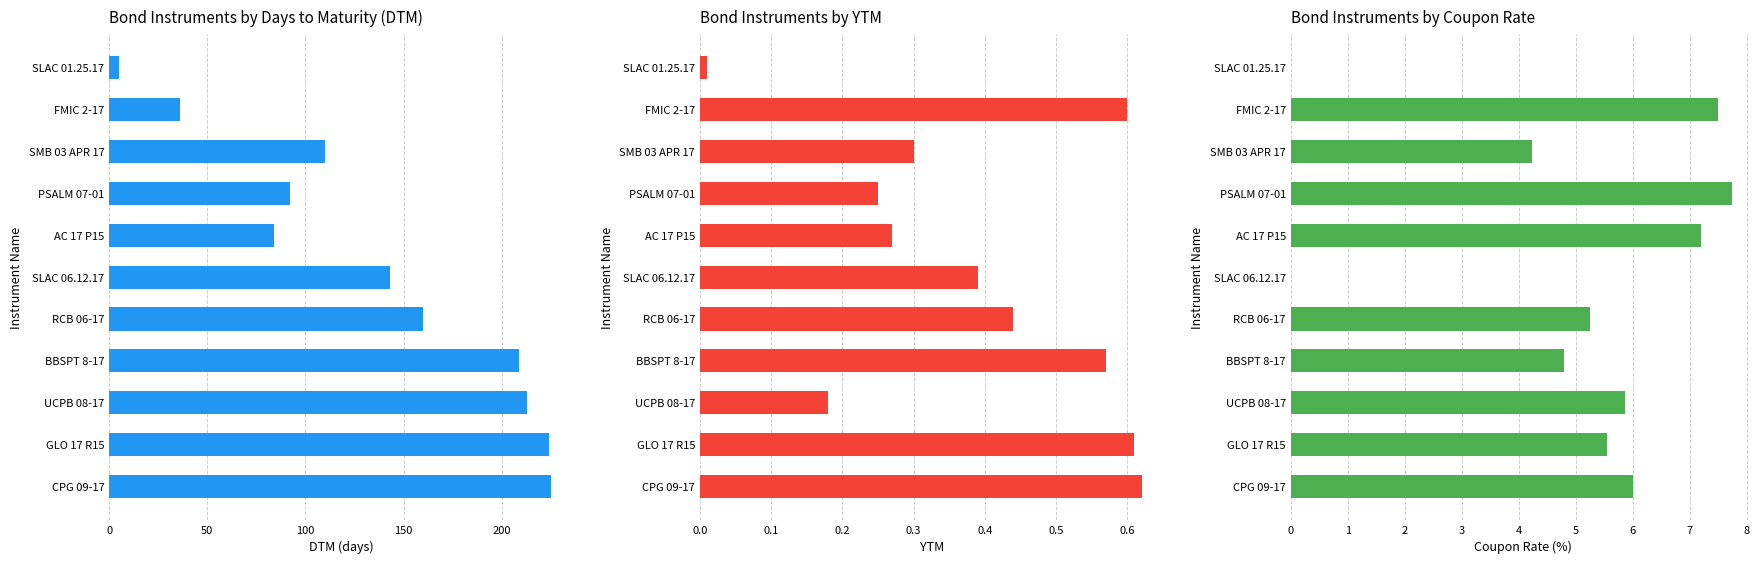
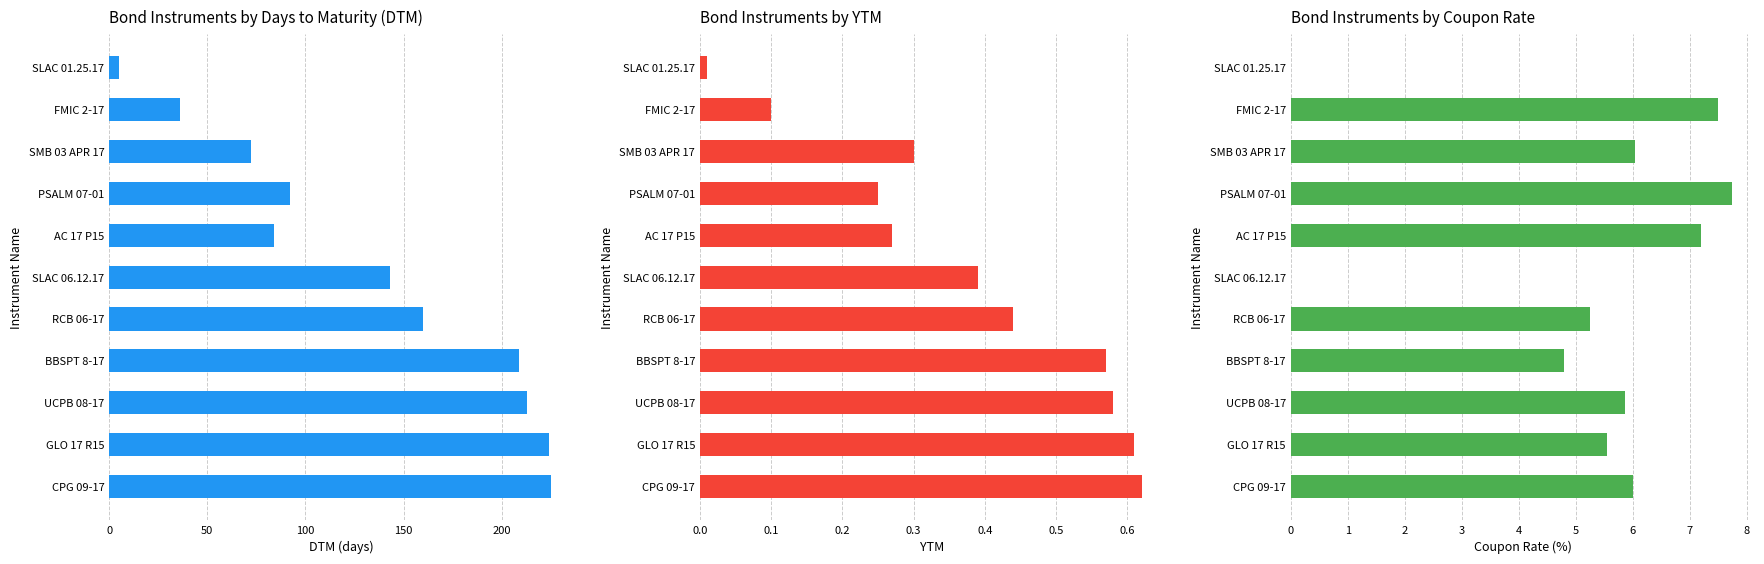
Bond Instruments by Days to Maturity (DTM), SMB 03 APR 17: 110 -> 72
Bond Instruments by YTM, FMIC 2-17: 0.6 -> 0.1
Bond Instruments by YTM, UCPB 08-17: 0.18 -> 0.58
Bond Instruments by Coupon Rate, SMB 03 APR 17: 4.2 -> 6.1
